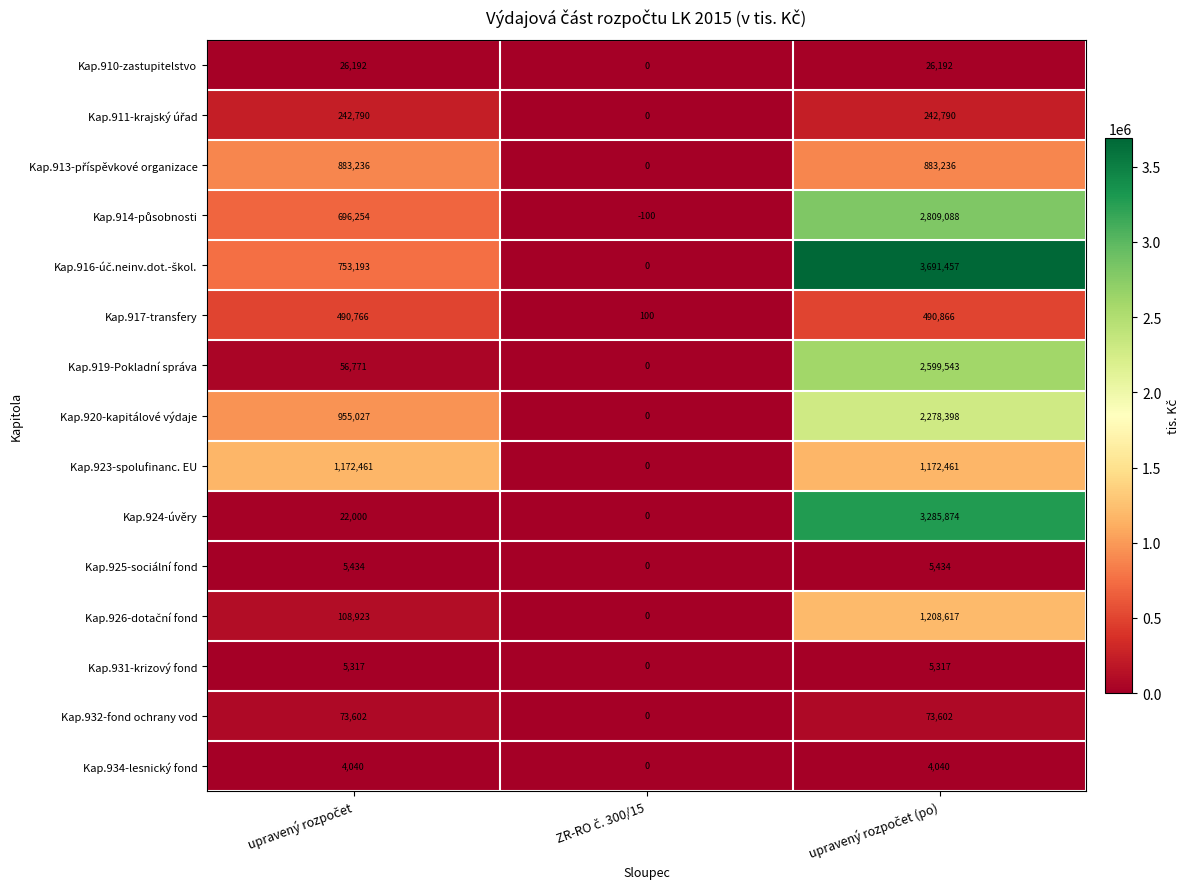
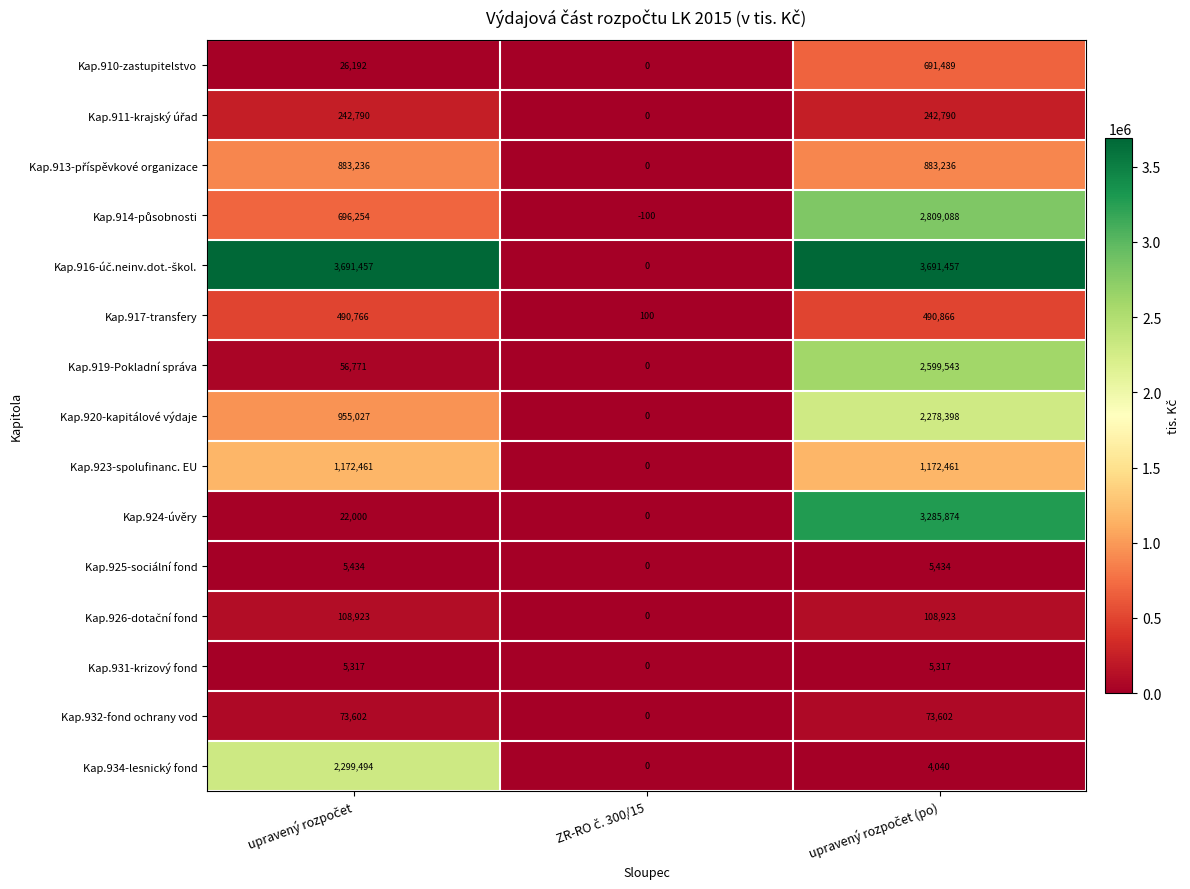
Kap.910-zastupitelstvo, upravený rozpočet (po): 26,192 -> 691,489
Kap.916-úč.neinv.dot.-škol., upravený rozpočet: 753,193 -> 3,691,457
Kap.926-dotační fond, upravený rozpočet (po): 1,208,617 -> 108,923
Kap.934-lesnický fond, upravený rozpočet: 4,040 -> 2,299,494
